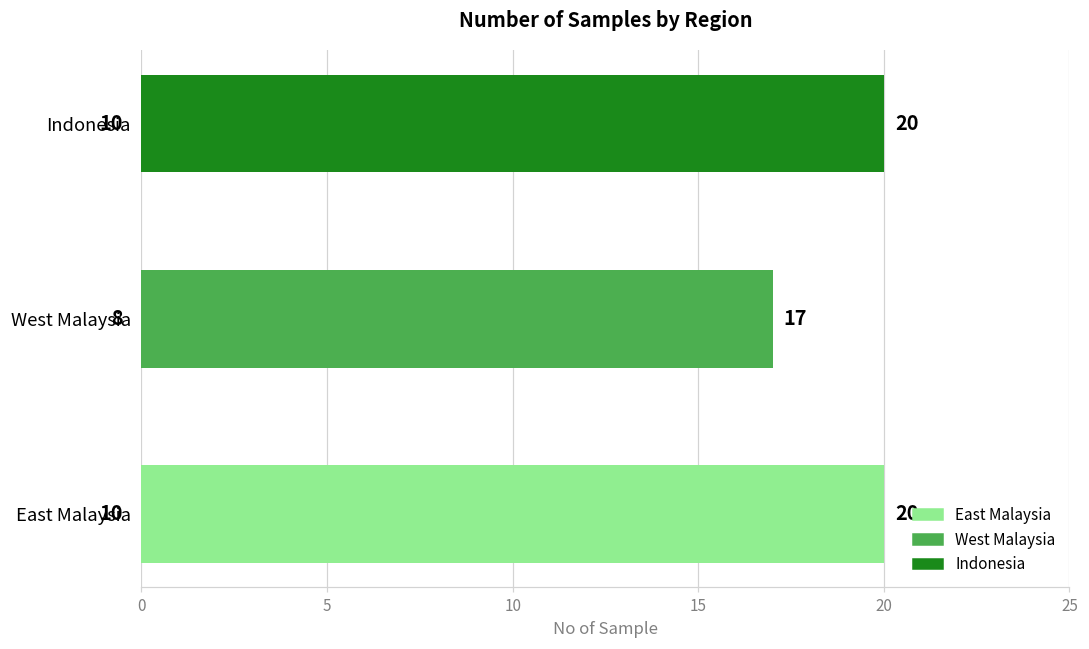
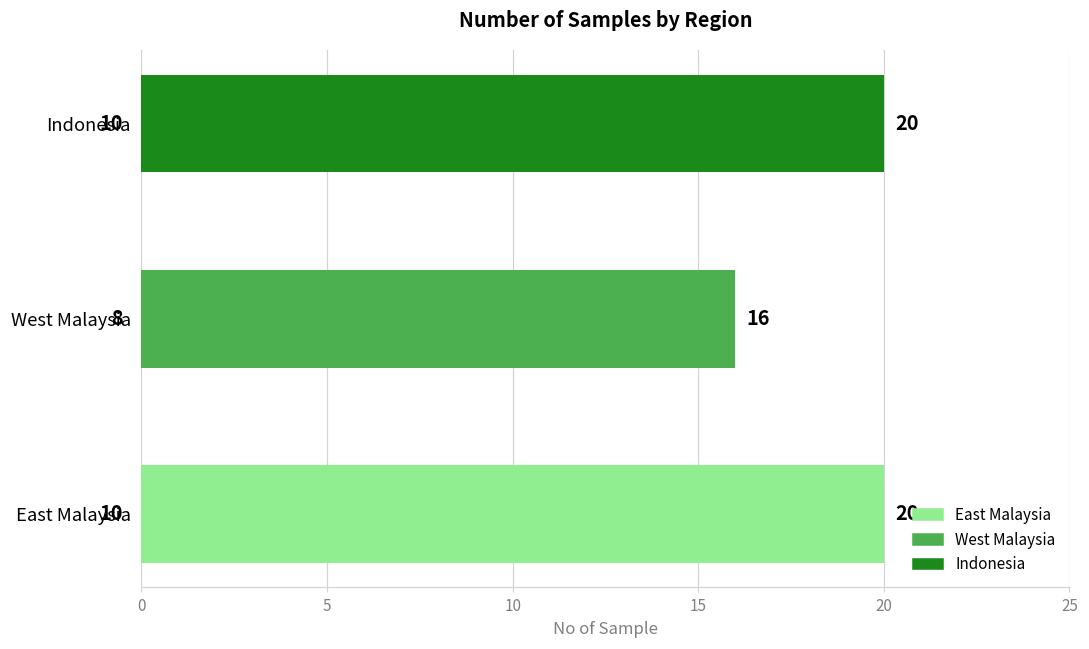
West Malaysia: 17 -> 16
